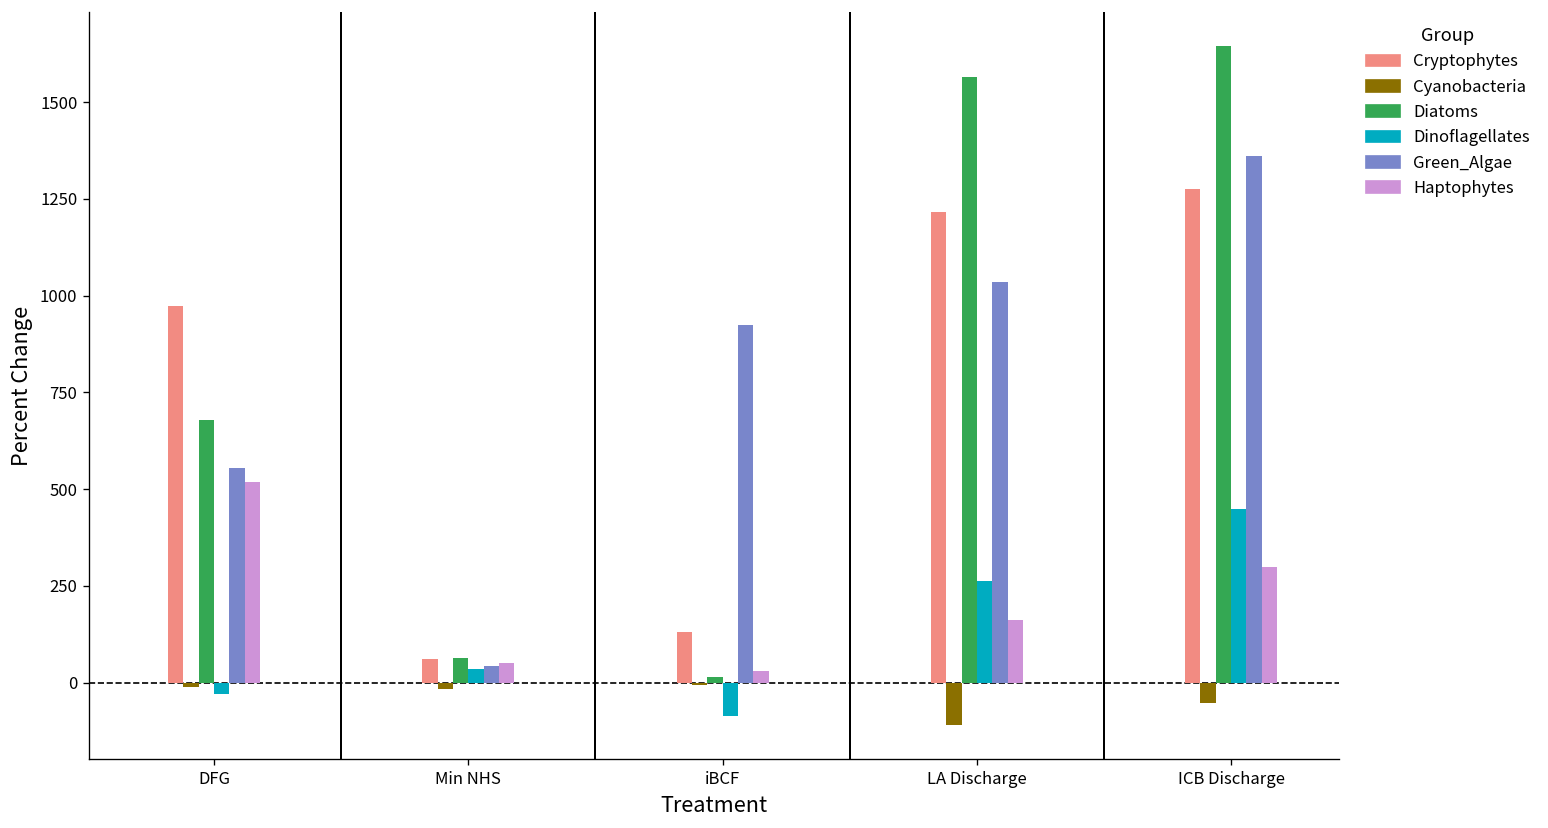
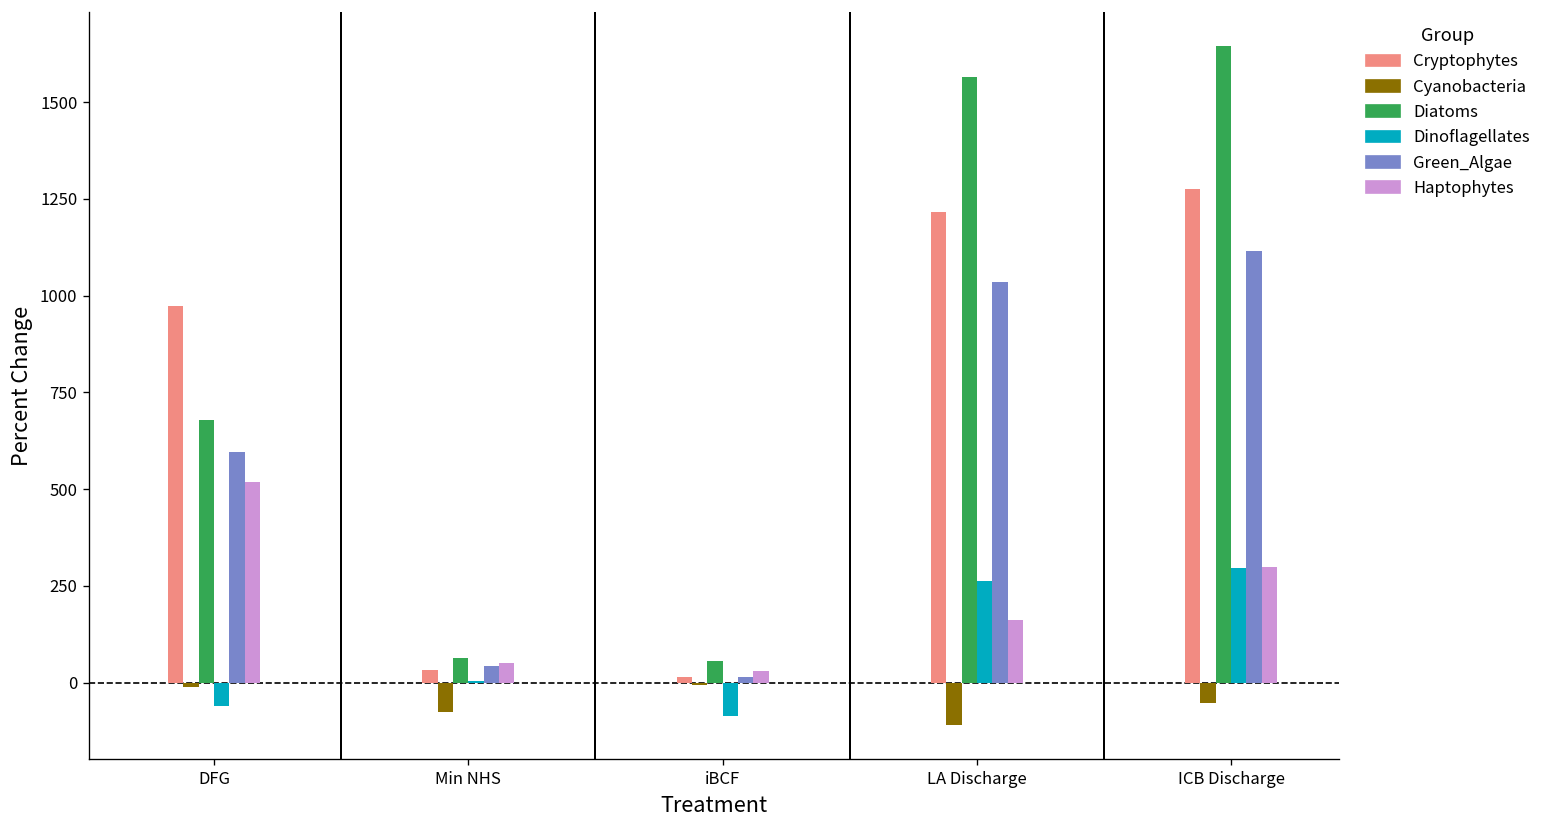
Dinoflagellates, DFG: -30 -> -60
Green_Algae, DFG: 560 -> 600
Cryptophytes, Min NHS: 60 -> 30
Cyanobacteria, Min NHS: -20 -> -80
Dinoflagellates, Min NHS: 40 -> 10
Cryptophytes, iBCF: 130 -> 20
Diatoms, iBCF: 10 -> 60
Green_Algae, iBCF: 920 -> 20
Dinoflagellates, ICB Discharge: 450 -> 300
Green_Algae, ICB Discharge: 1360 -> 1120
